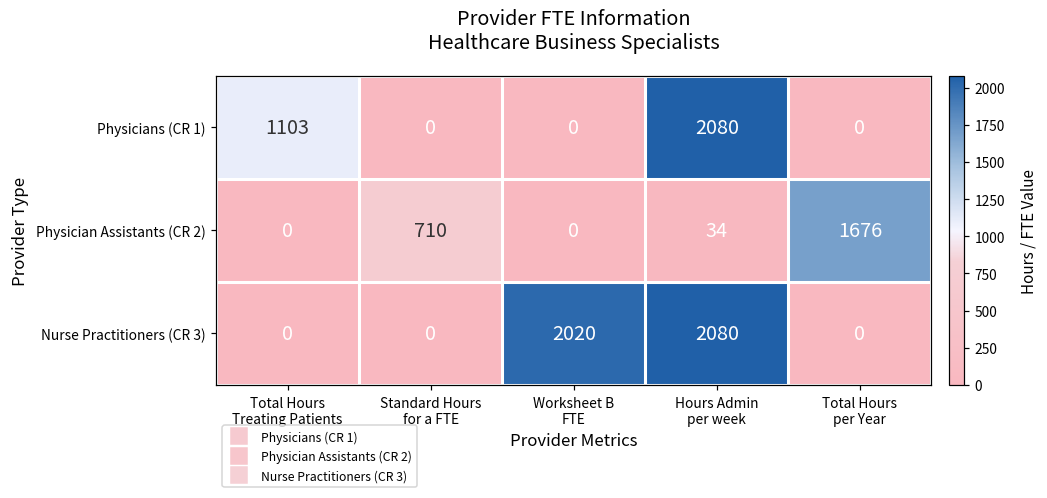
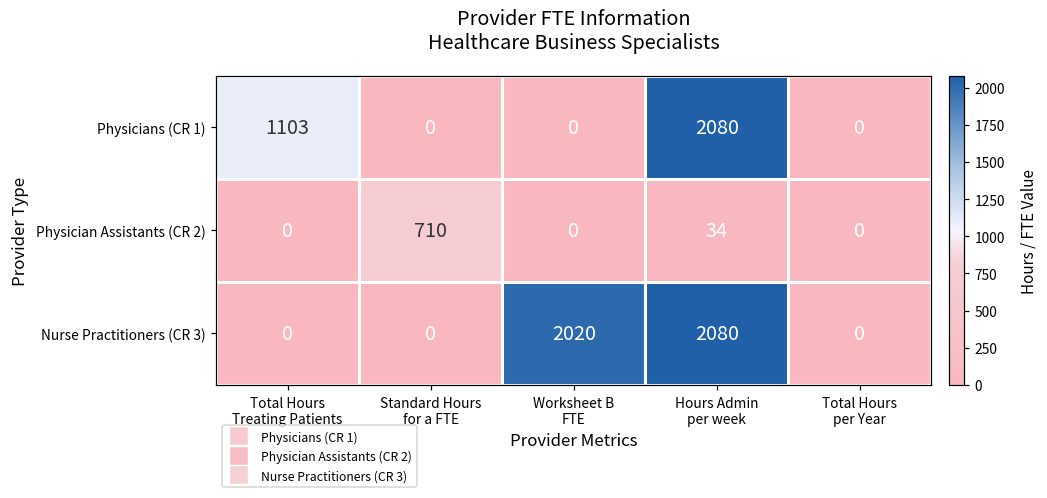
Physician Assistants (CR 2), Total Hours per Year: 1676 -> 0
